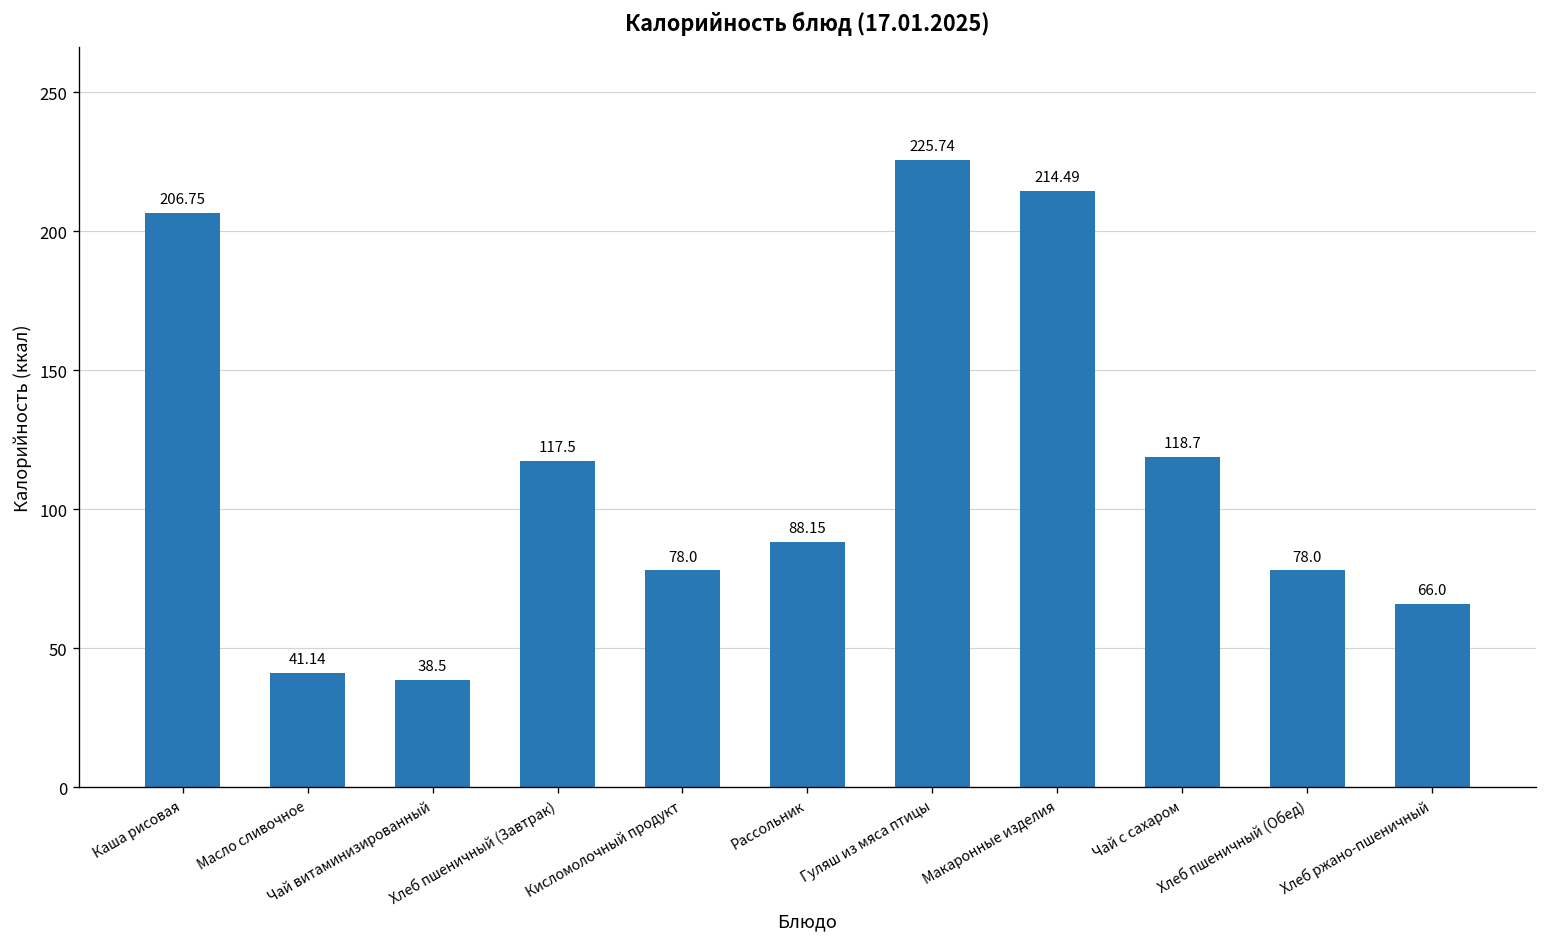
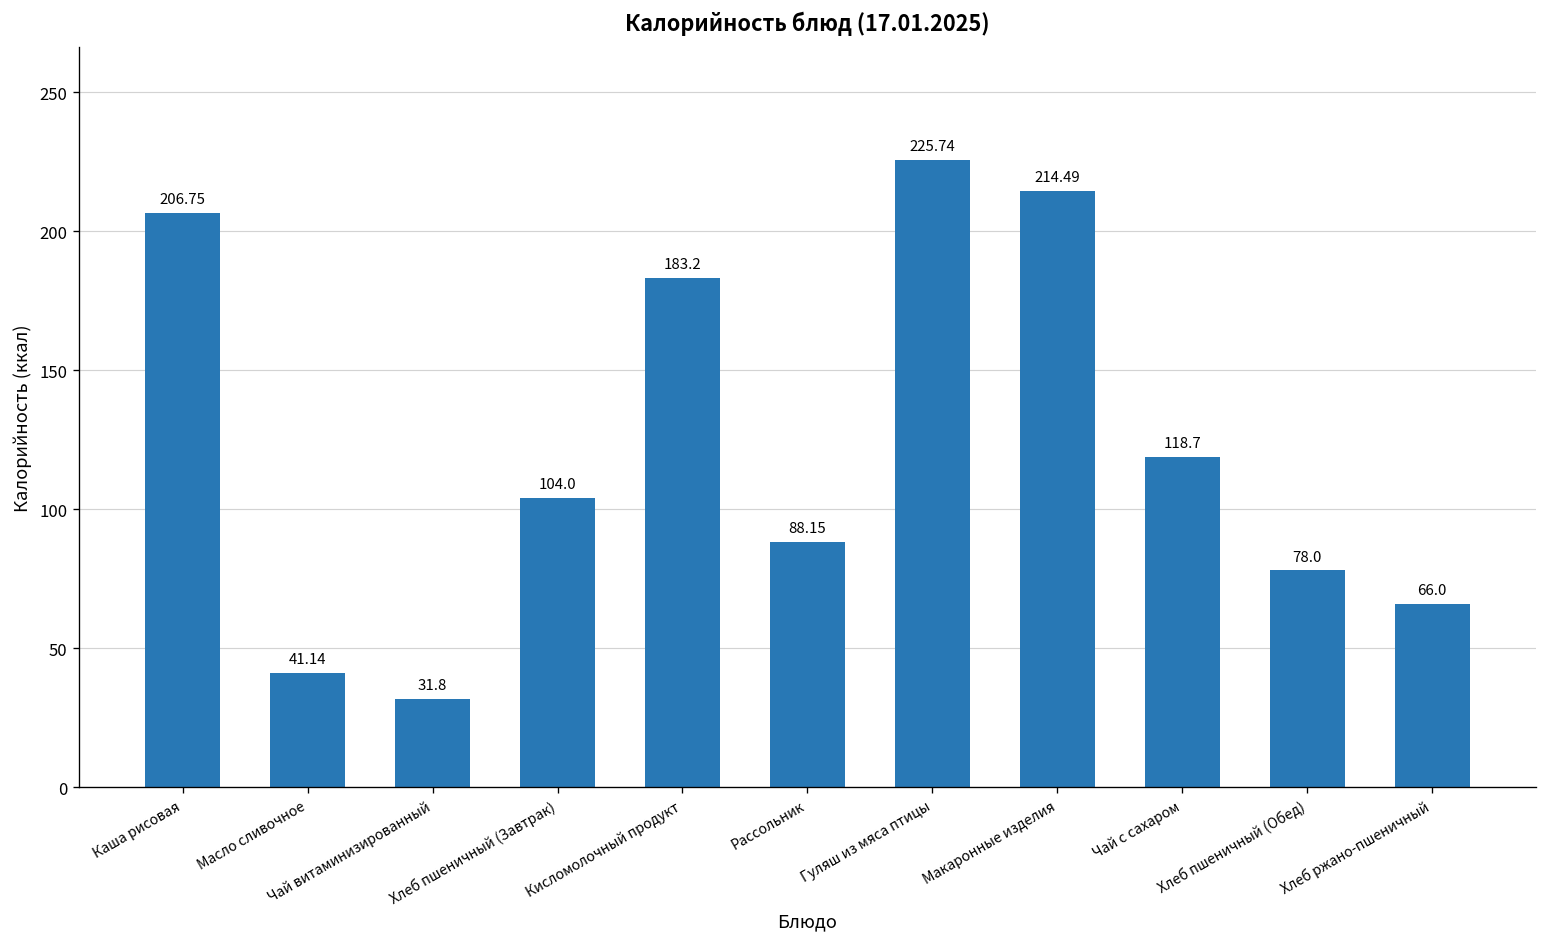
Чай витаминизированный: 38.5 -> 31.8
Хлеб пшеничный (Завтрак): 117.5 -> 104.0
Кисломолочный продукт: 78.0 -> 183.2
